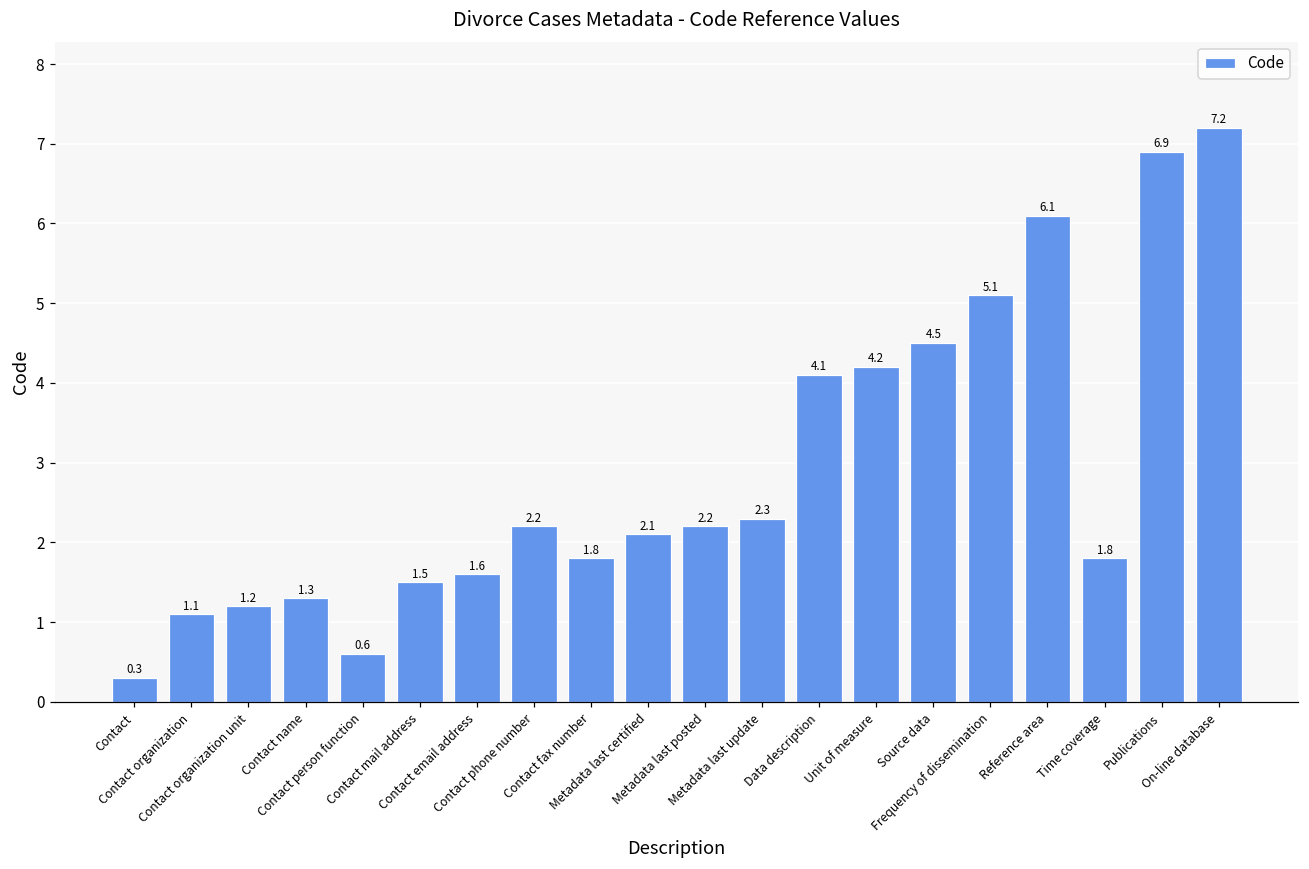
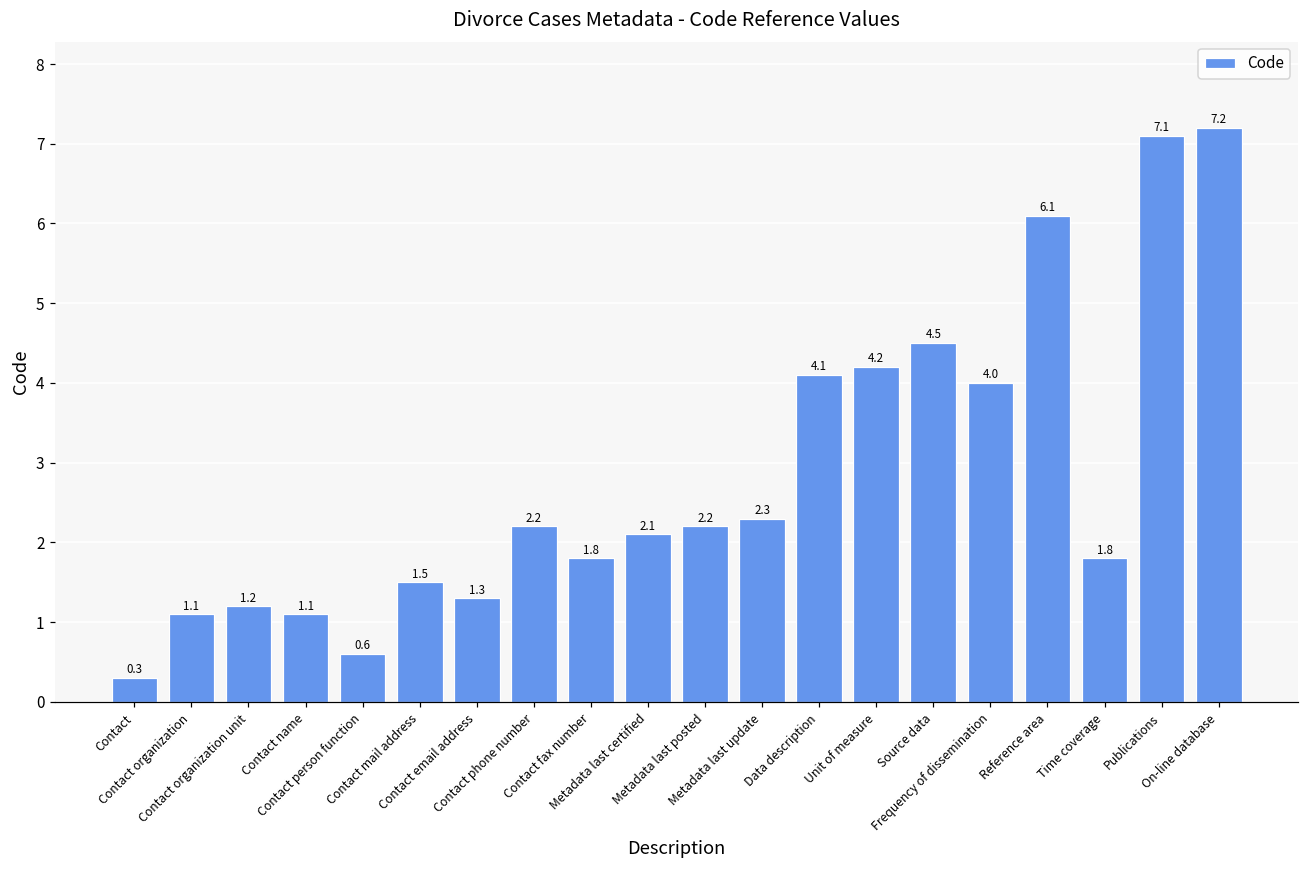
Contact name: 1.3 -> 1.1
Contact email address: 1.6 -> 1.3
Frequency of dissemination: 5.1 -> 4.0
Publications: 6.9 -> 7.1
